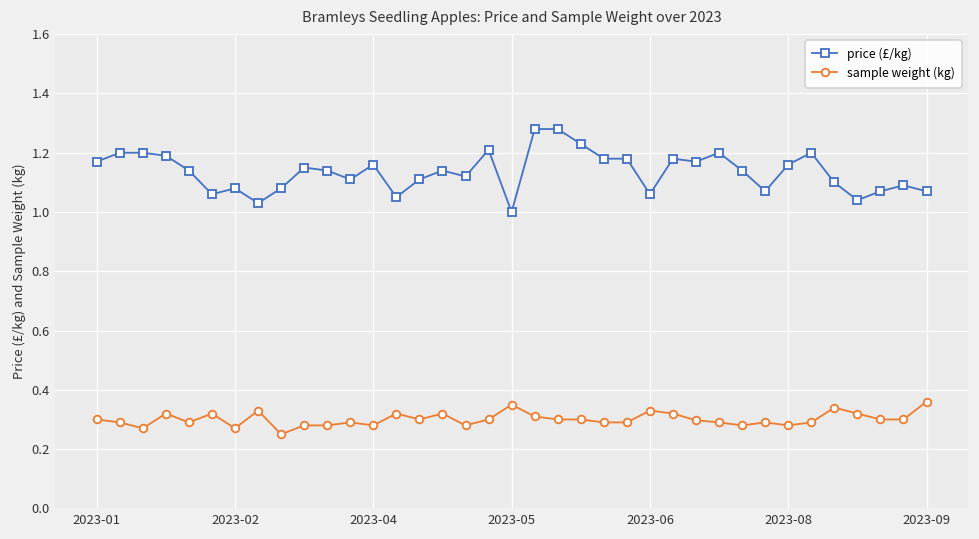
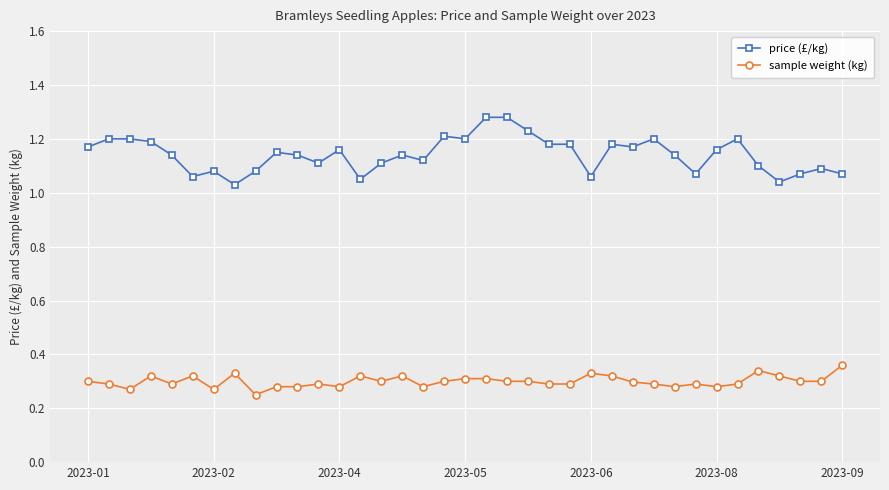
price (£/kg), 2023-05: 1.0 -> 1.2
sample weight (kg), 2023-05: 0.35 -> 0.31
